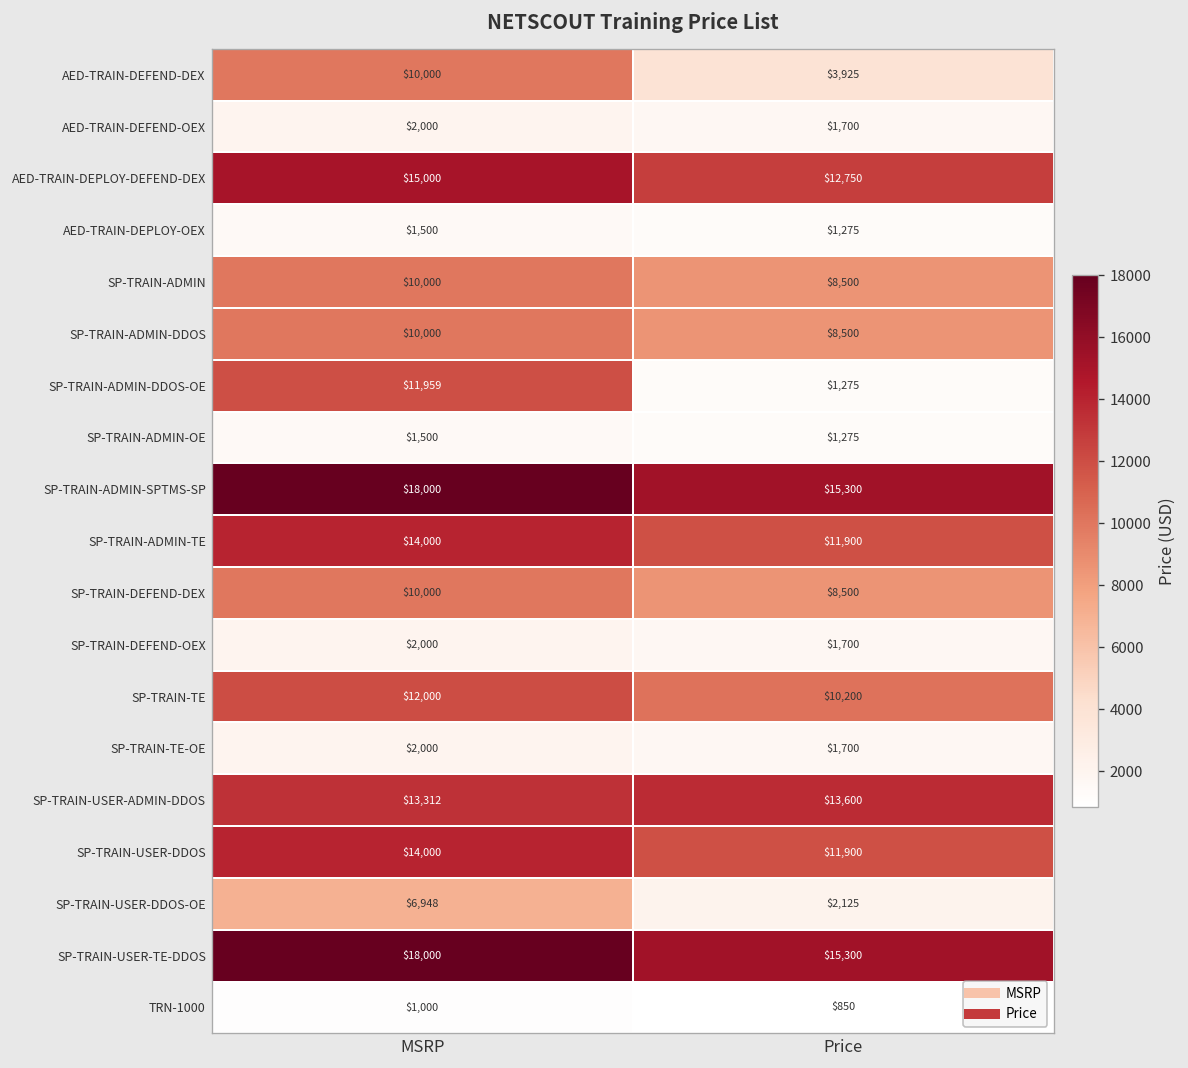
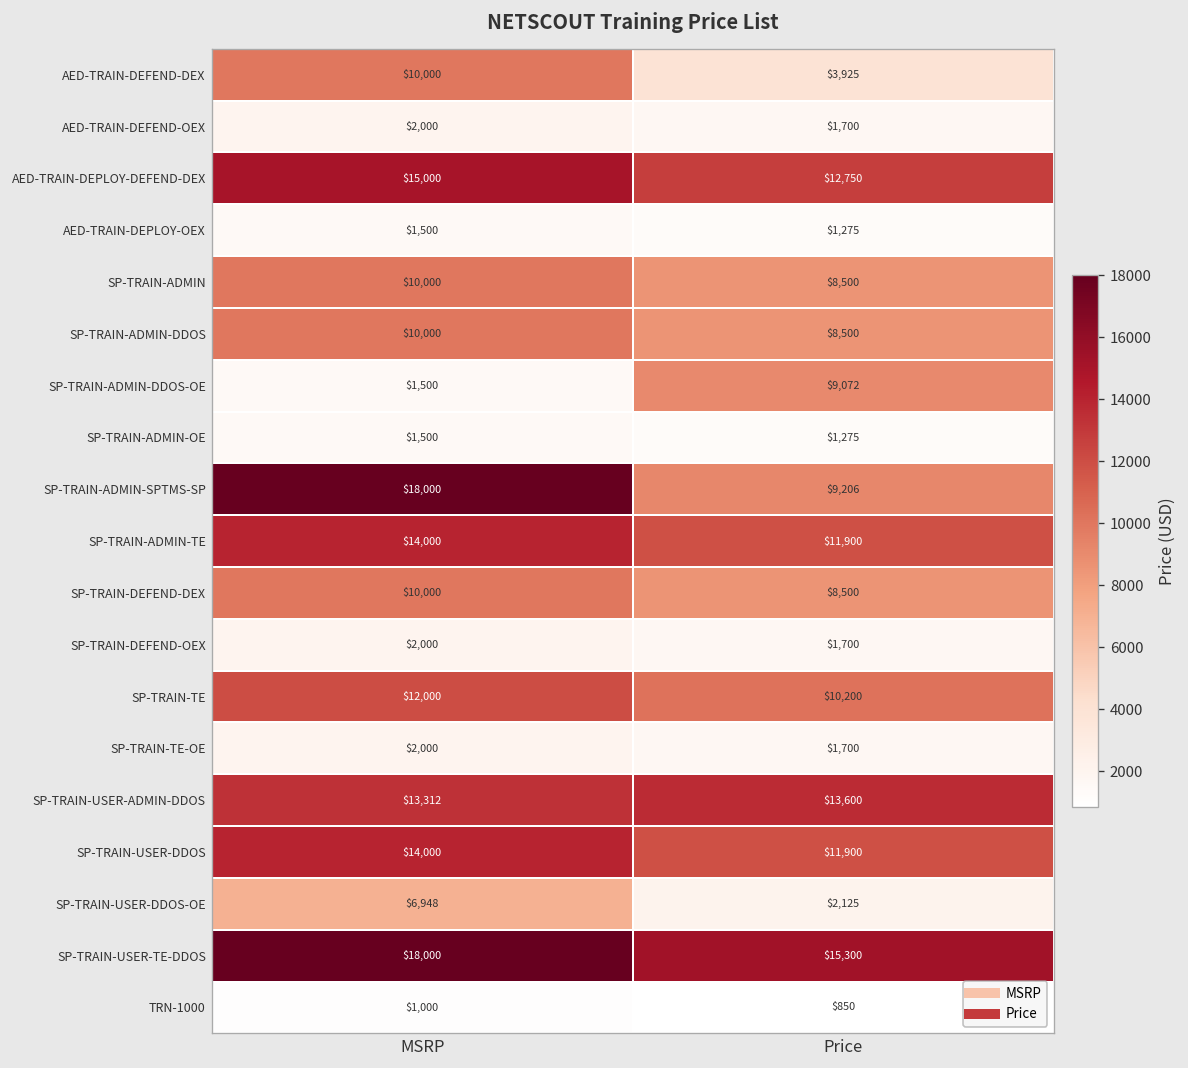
SP-TRAIN-ADMIN-DDOS-OE, MSRP: $11,959 -> $1,500
SP-TRAIN-ADMIN-DDOS-OE, Price: $1,275 -> $9,072
SP-TRAIN-ADMIN-SPTMS-SP, Price: $15,300 -> $9,206
